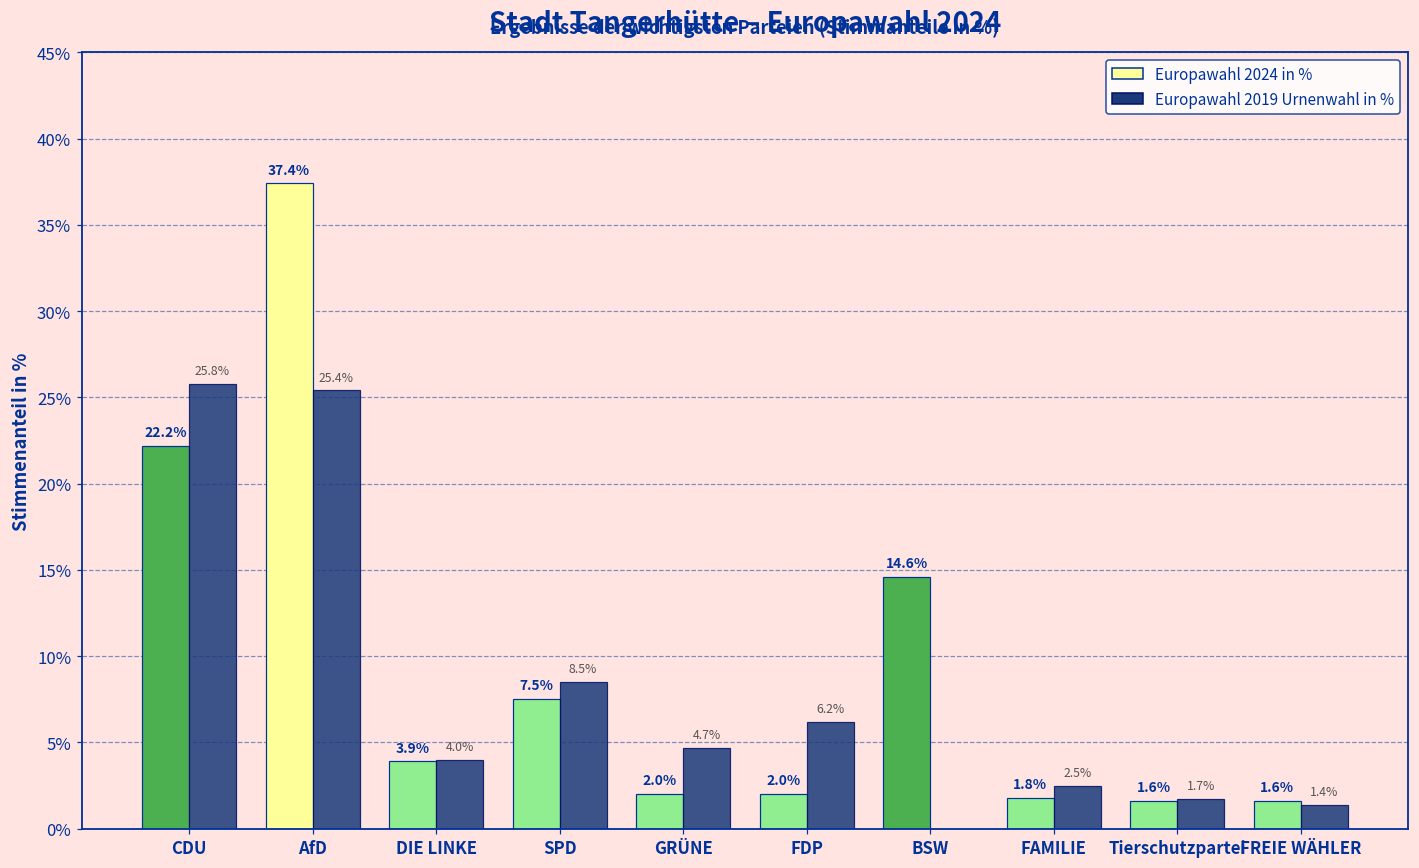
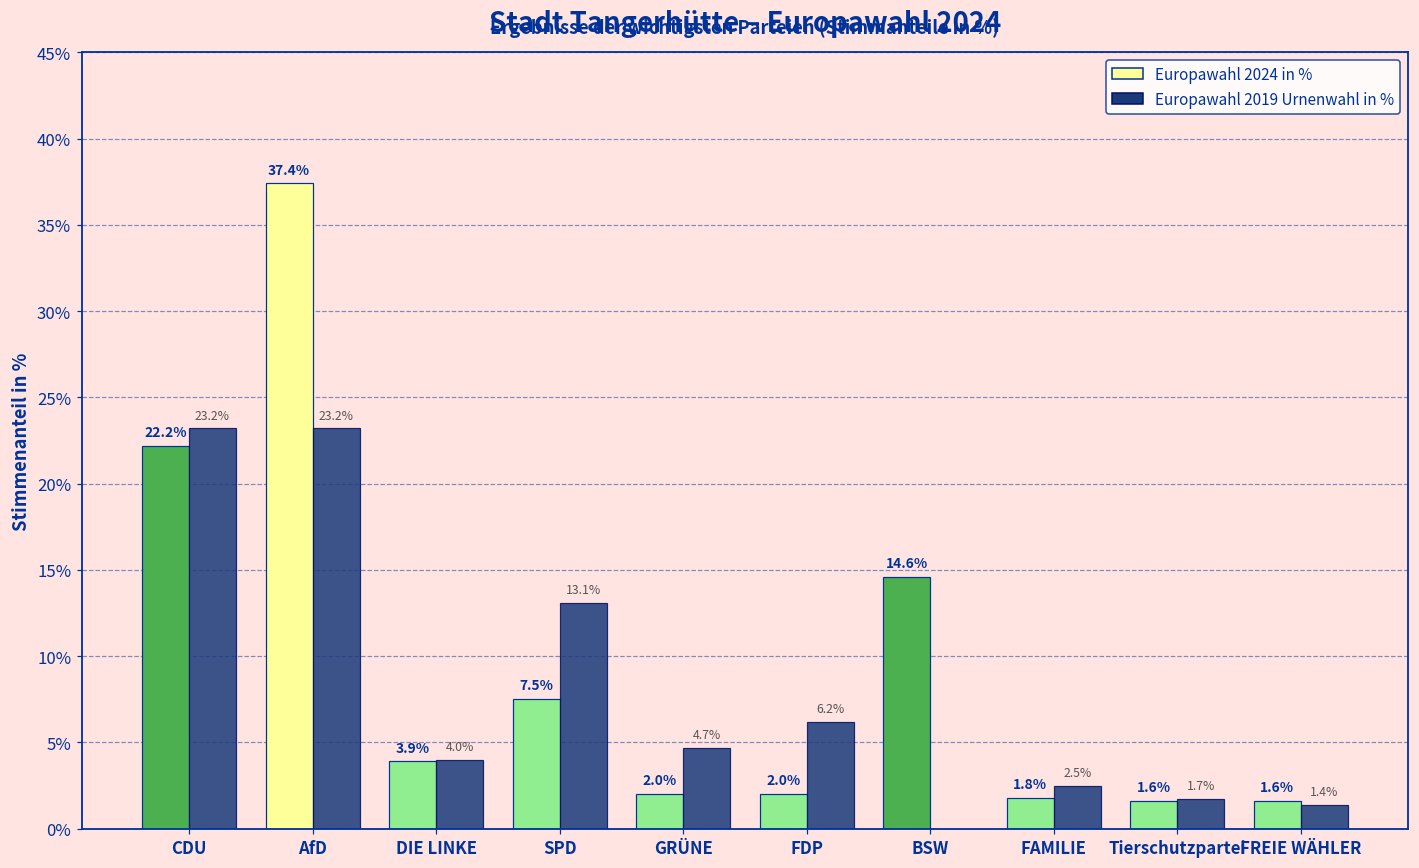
Europawahl 2019 Urnenwahl in %, CDU: 25.8% -> 23.2%
Europawahl 2019 Urnenwahl in %, AfD: 25.4% -> 23.2%
Europawahl 2019 Urnenwahl in %, SPD: 8.5% -> 13.1%
